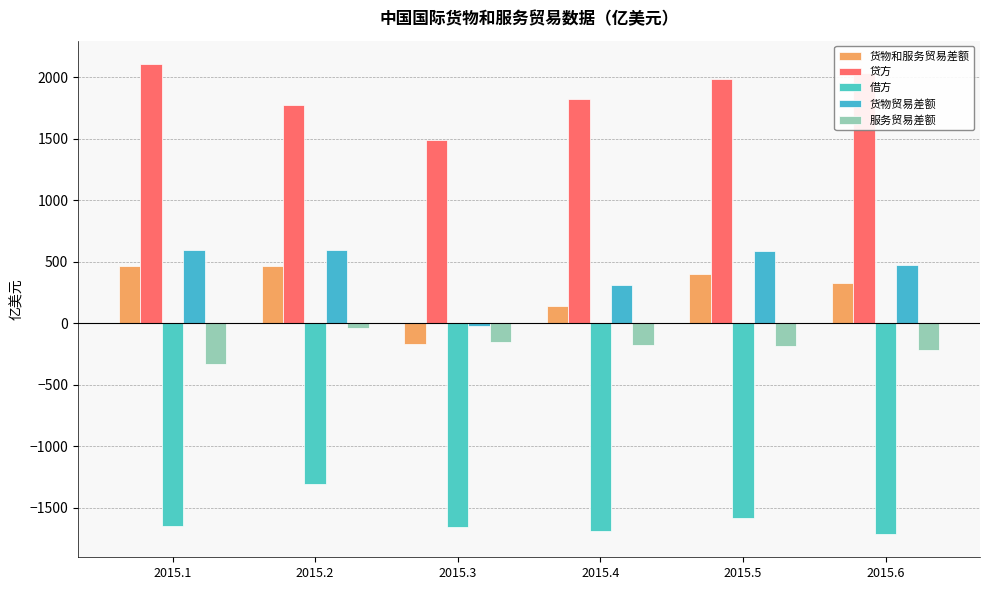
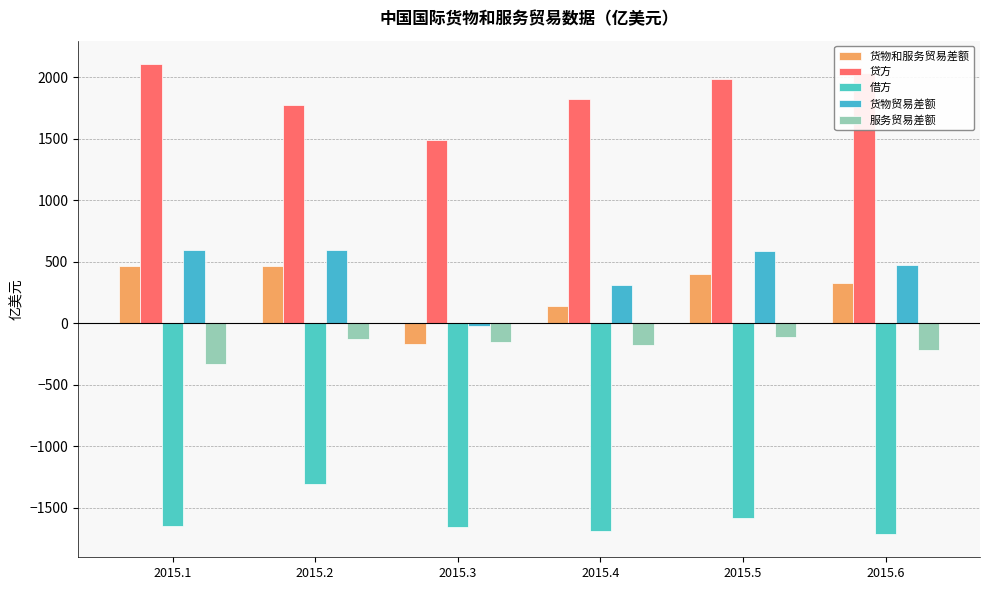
服务贸易差额, 2015.2: -30 -> -130
服务贸易差额, 2015.5: -180 -> -110
